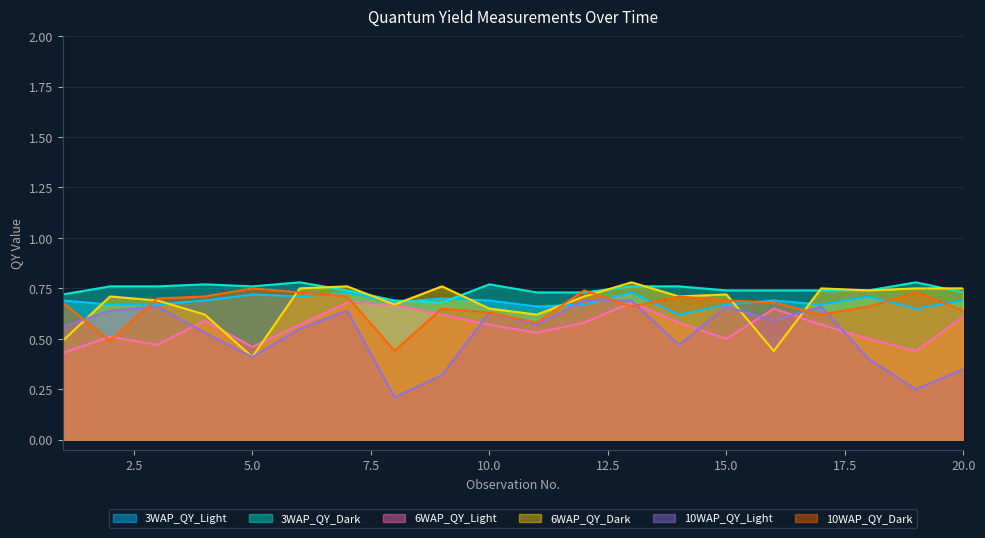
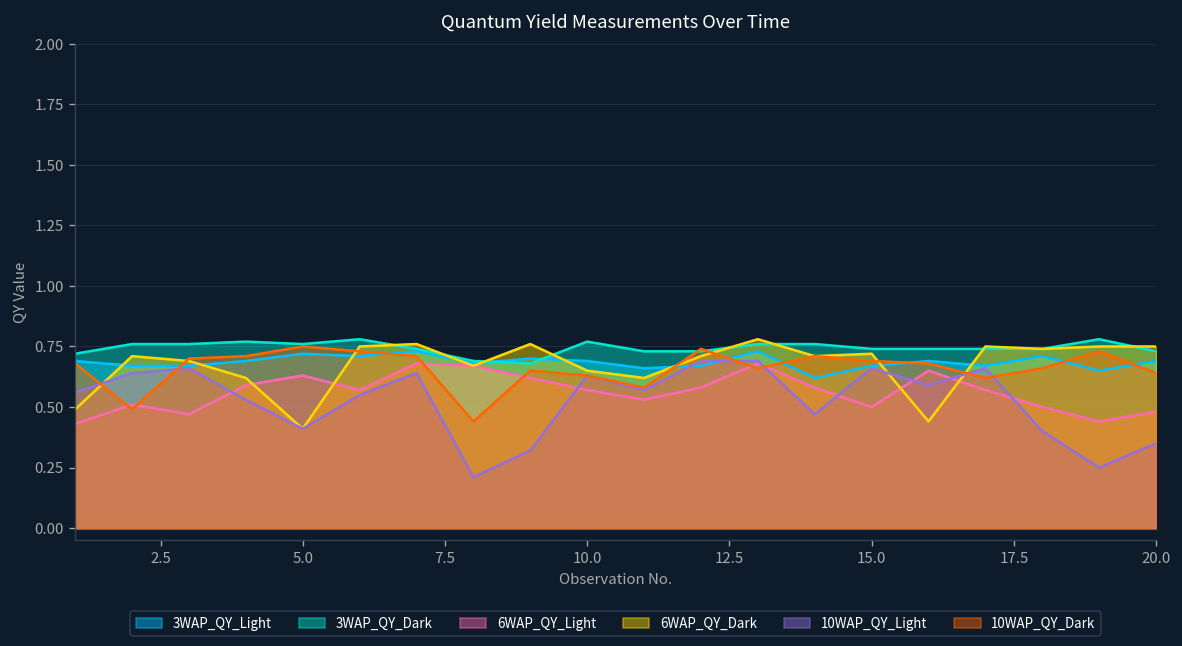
6WAP_QY_Light, 5.0: 0.46 -> 0.63
6WAP_QY_Light, 20.0: 0.61 -> 0.48
